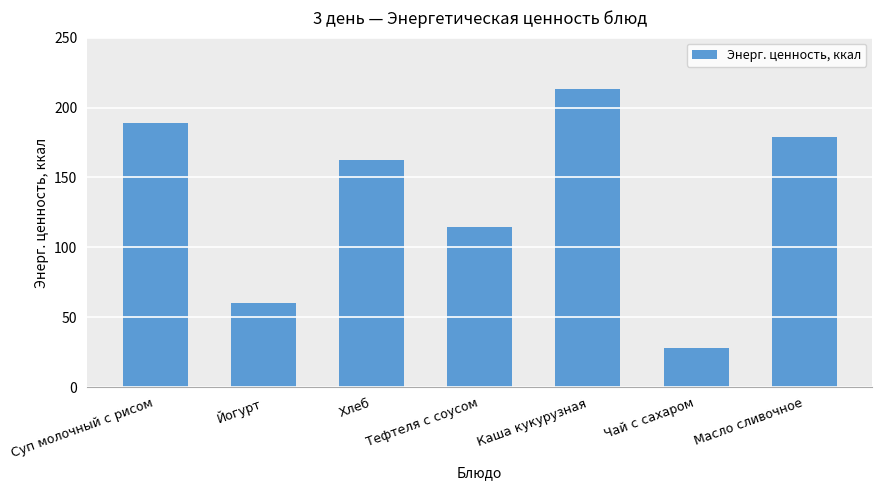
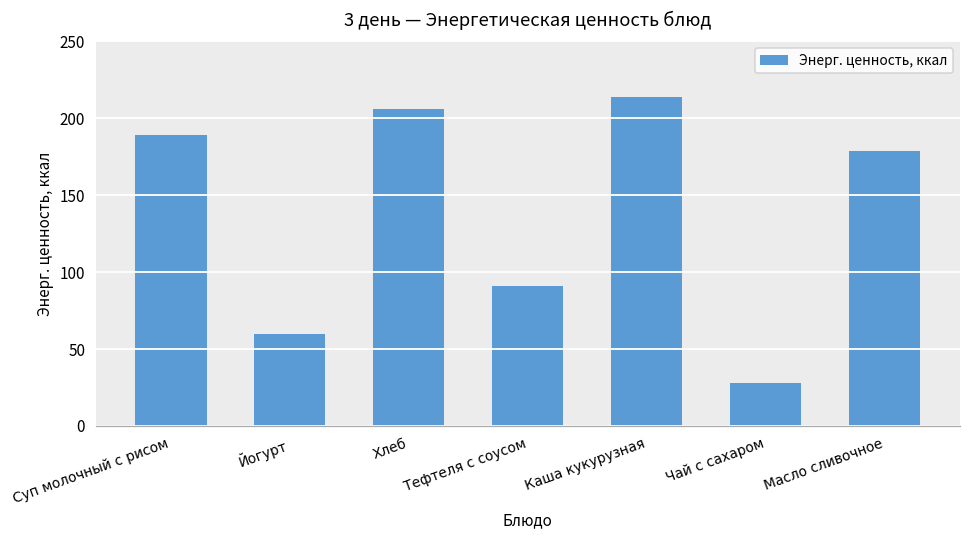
Хлеб: 162 -> 206
Тефтеля с соусом: 114 -> 91
